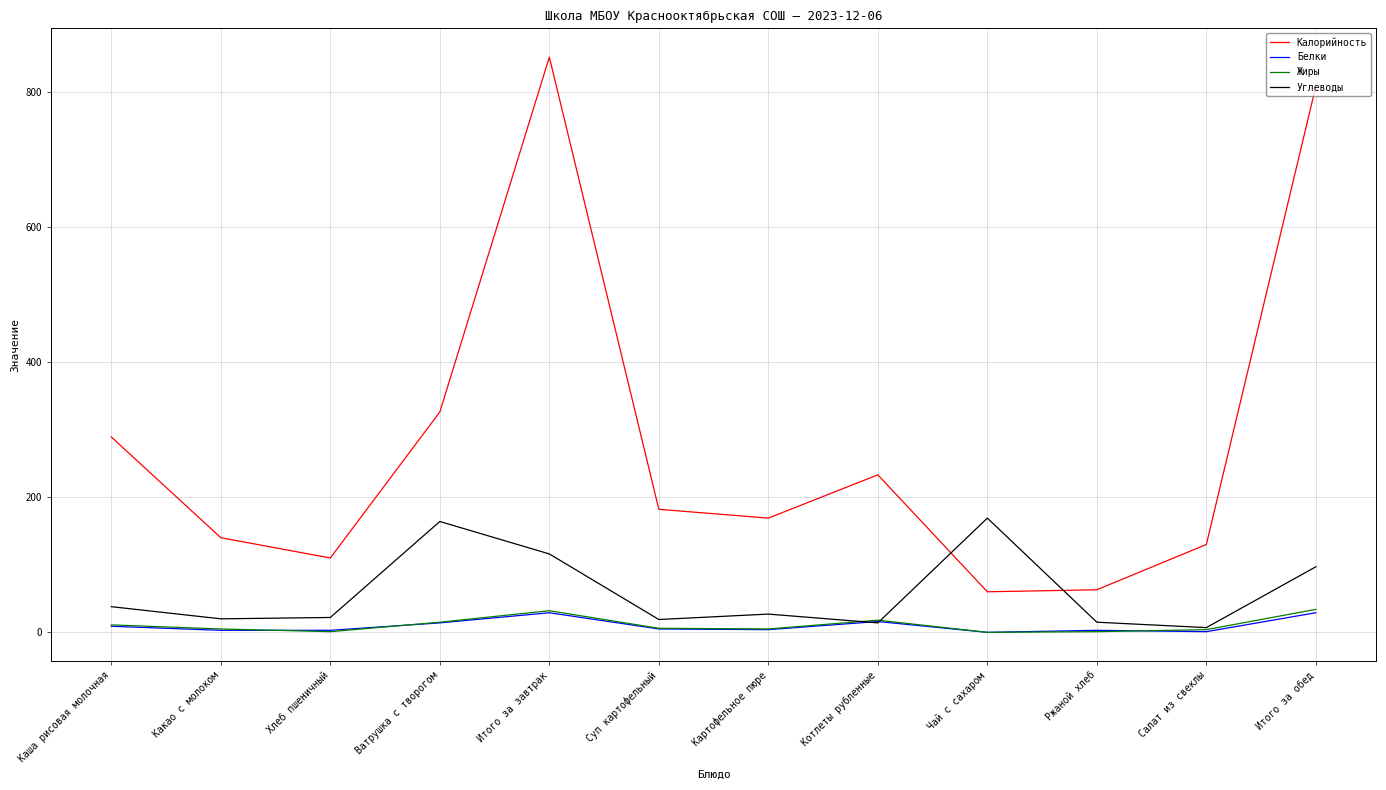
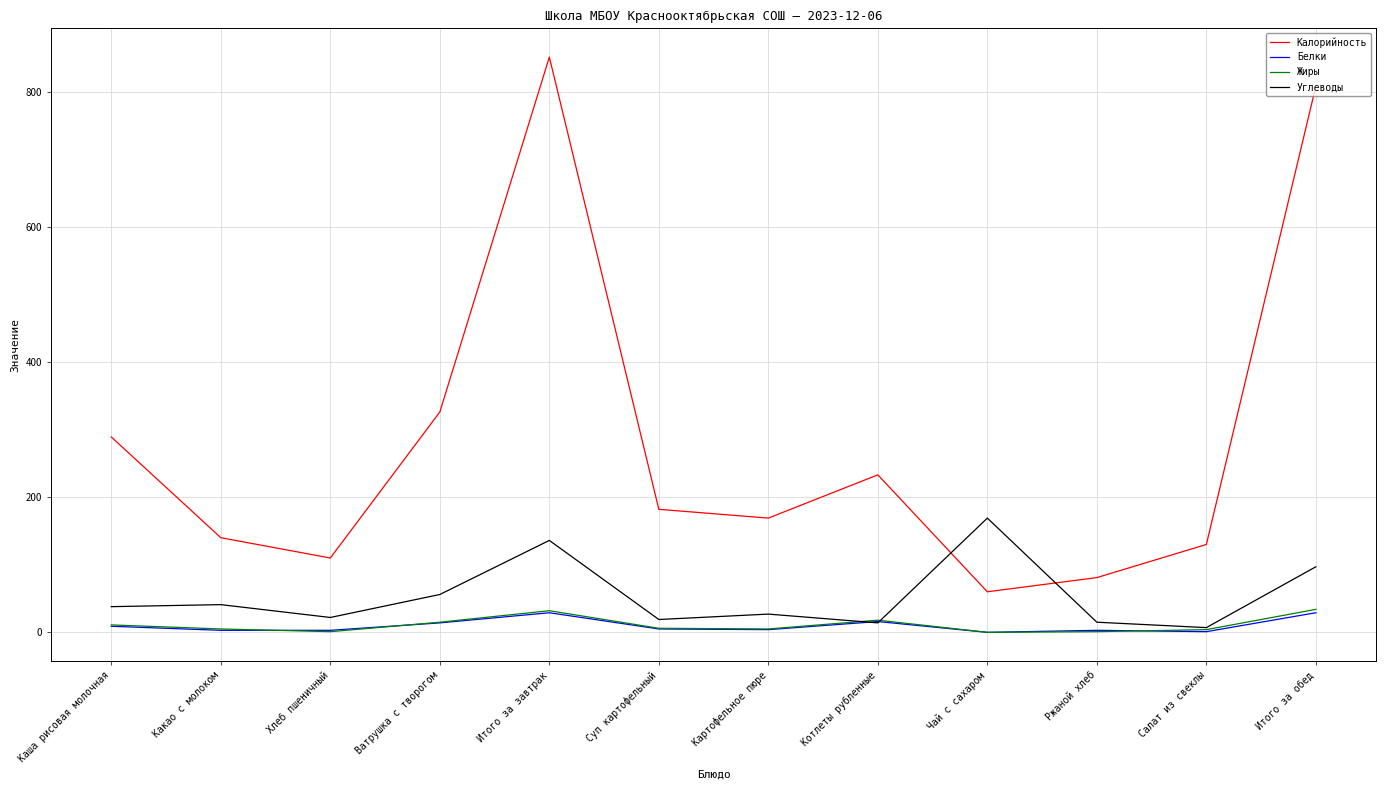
Углеводы, Какао с молоком: 20 -> 40
Углеводы, Ватрушка с творогом: 160 -> 60
Углеводы, Итого за завтрак: 120 -> 140
Калорийность, Ржаной хлеб: 60 -> 80
